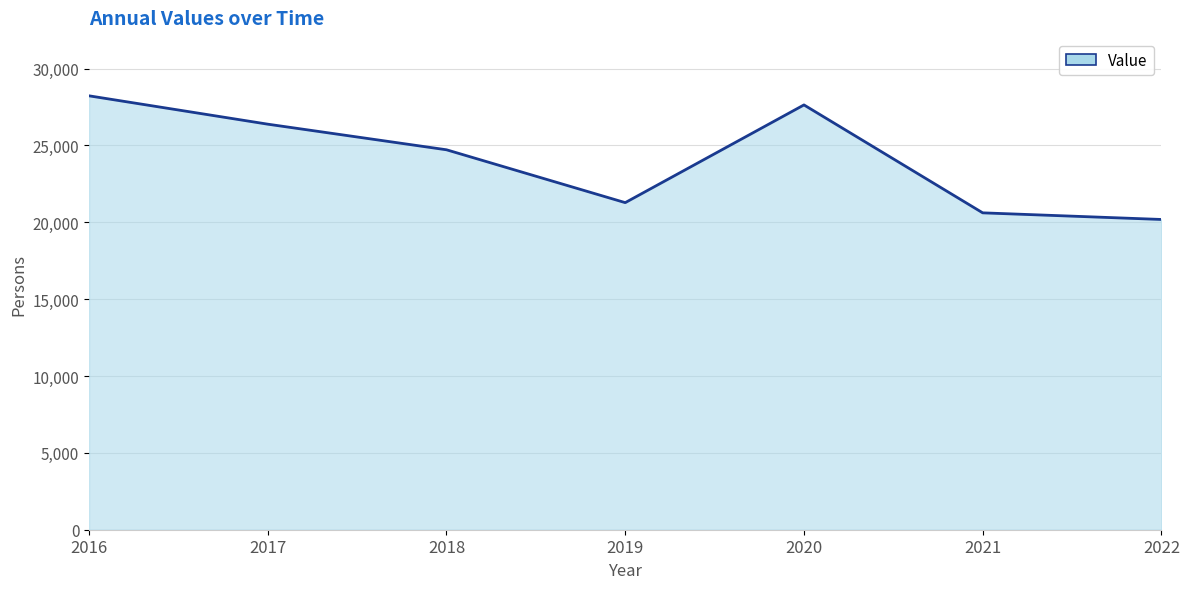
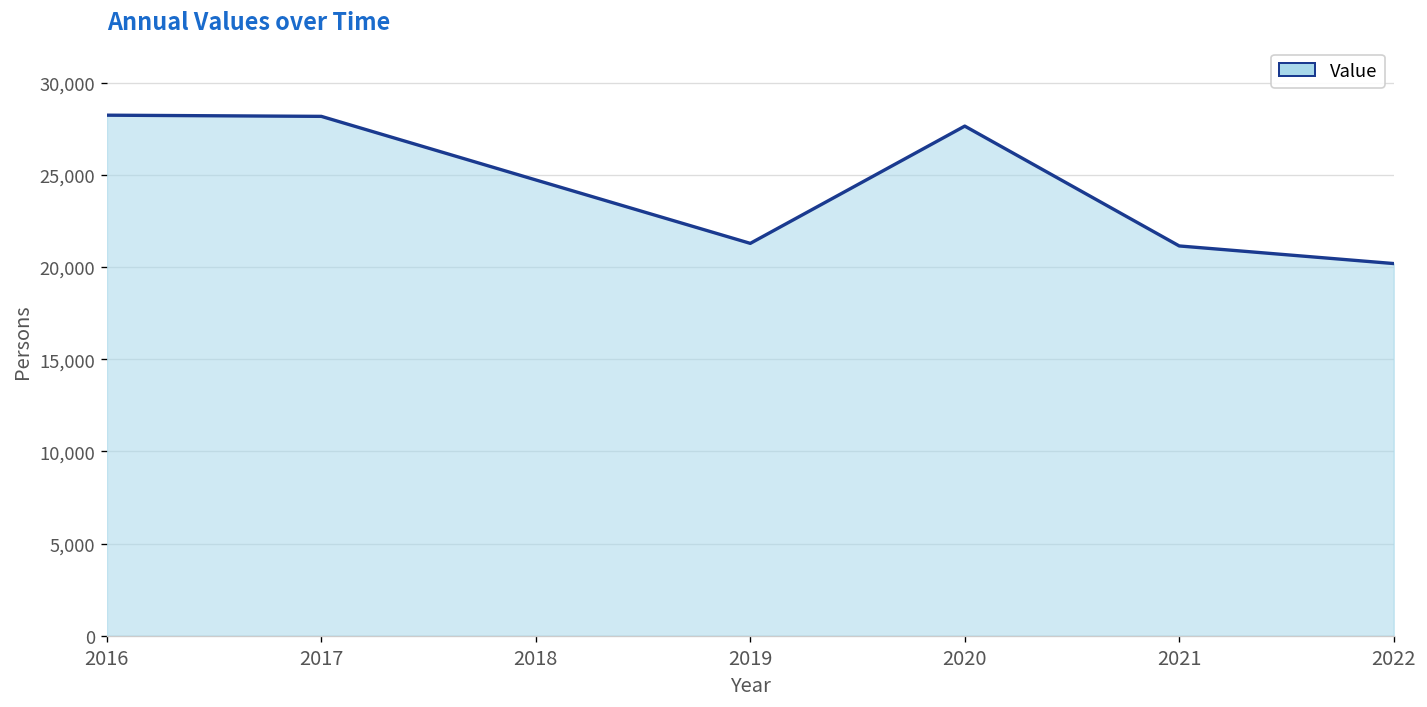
2017: 26,400 -> 28,200
2021: 20,600 -> 21,100
